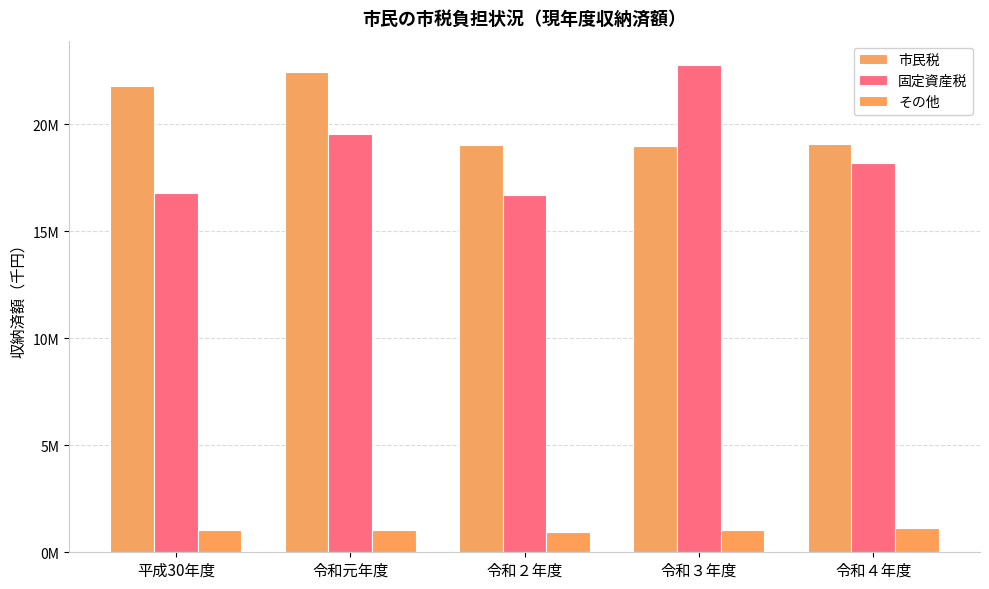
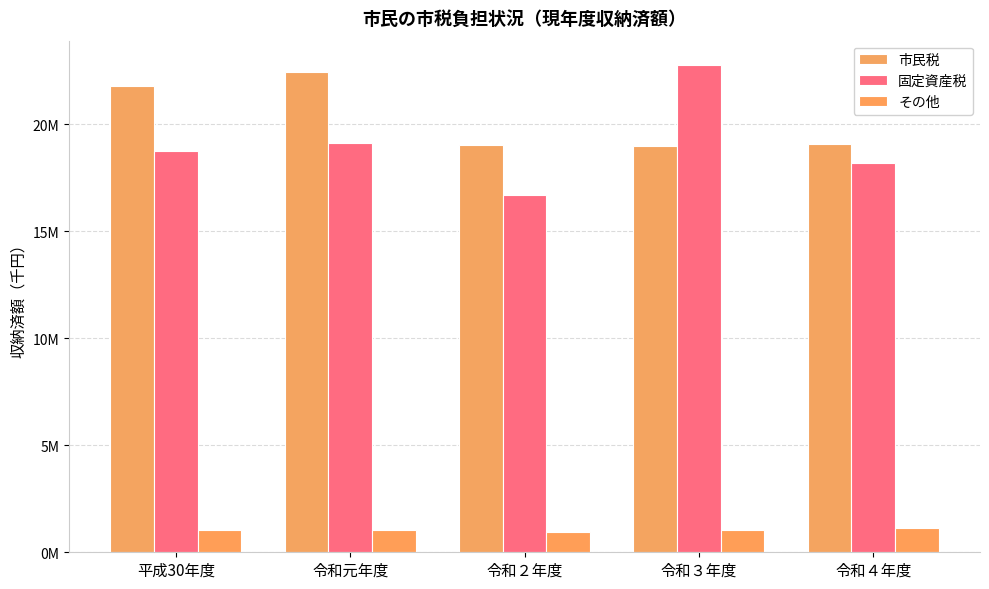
固定資産税, 平成30年度: 16800000 -> 18800000
固定資産税, 令和元年度: 19500000 -> 19100000
